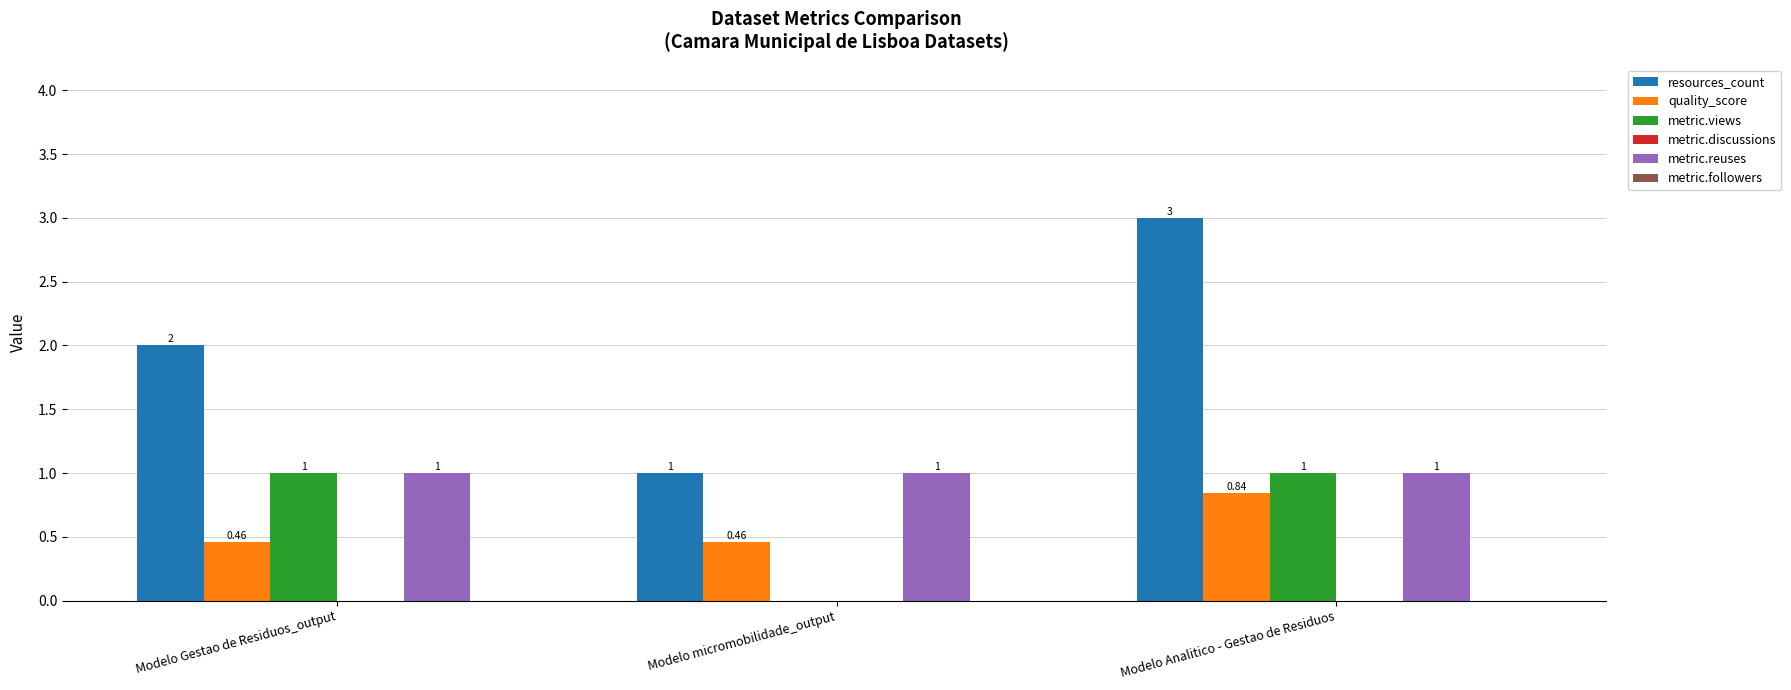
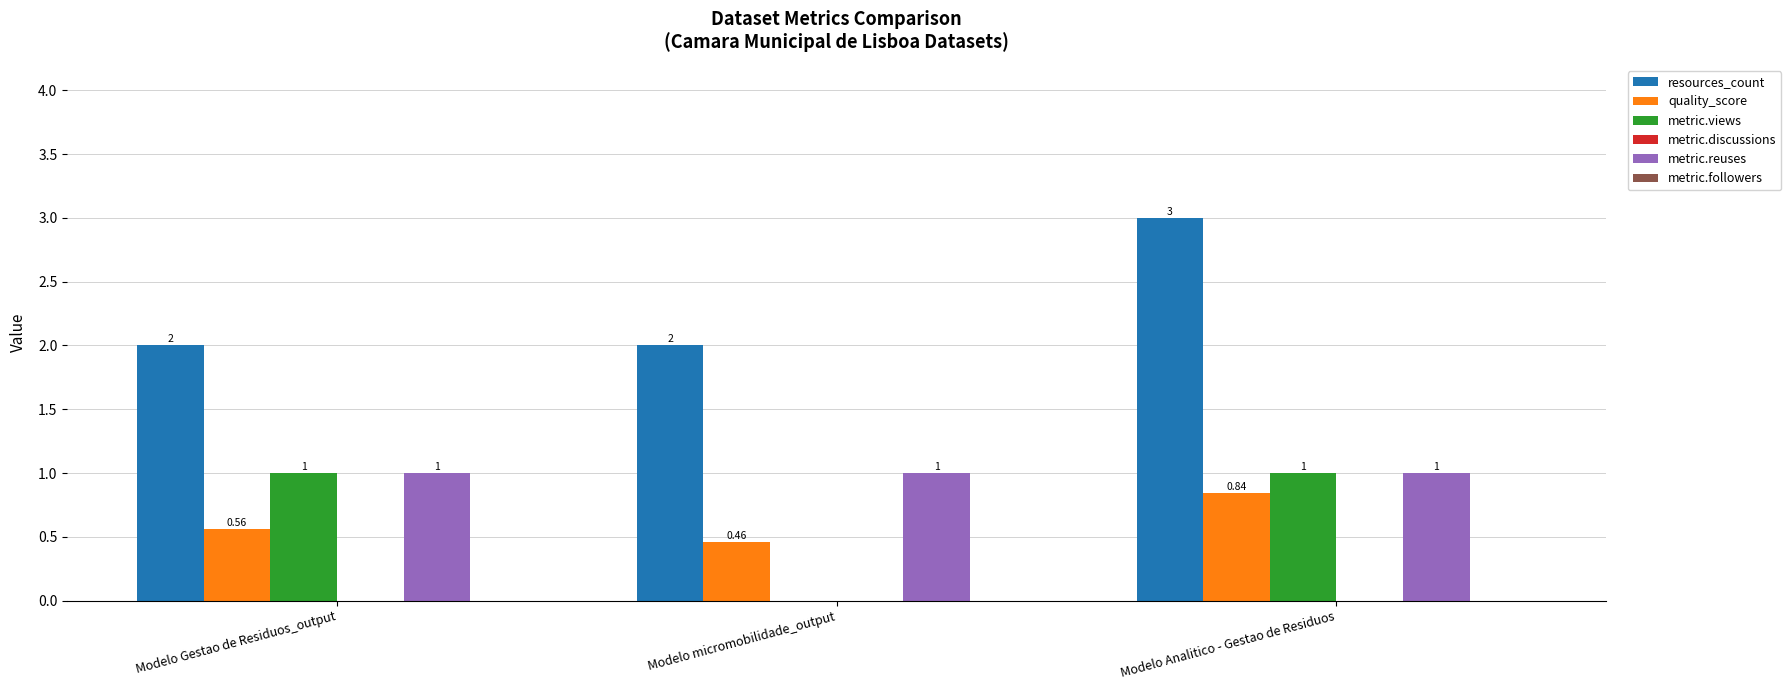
quality_score, Modelo Gestao de Residuos_output: 0.46 -> 0.56
resources_count, Modelo micromobilidade_output: 1 -> 2
